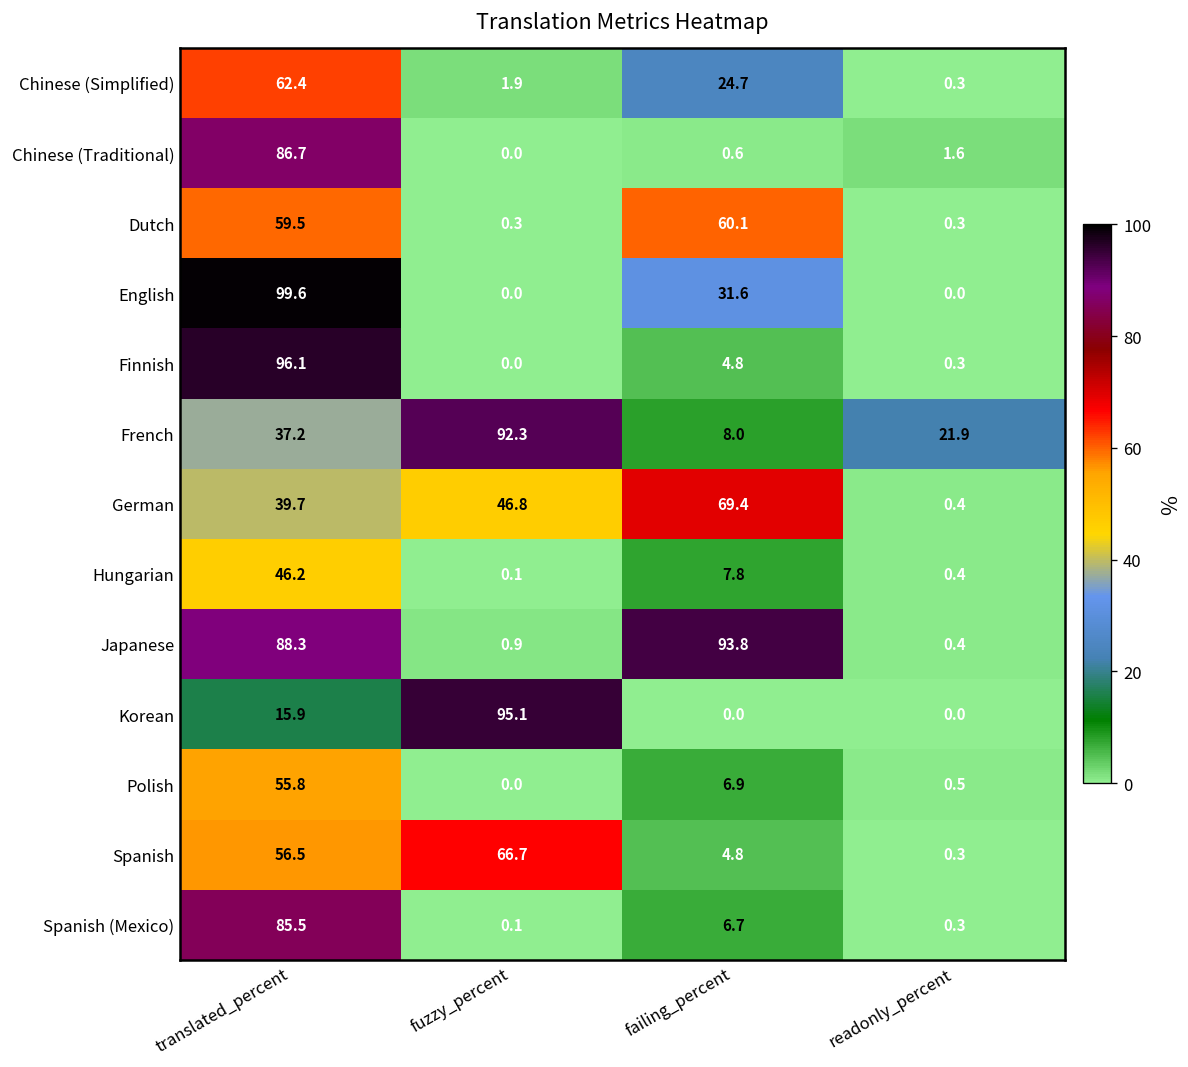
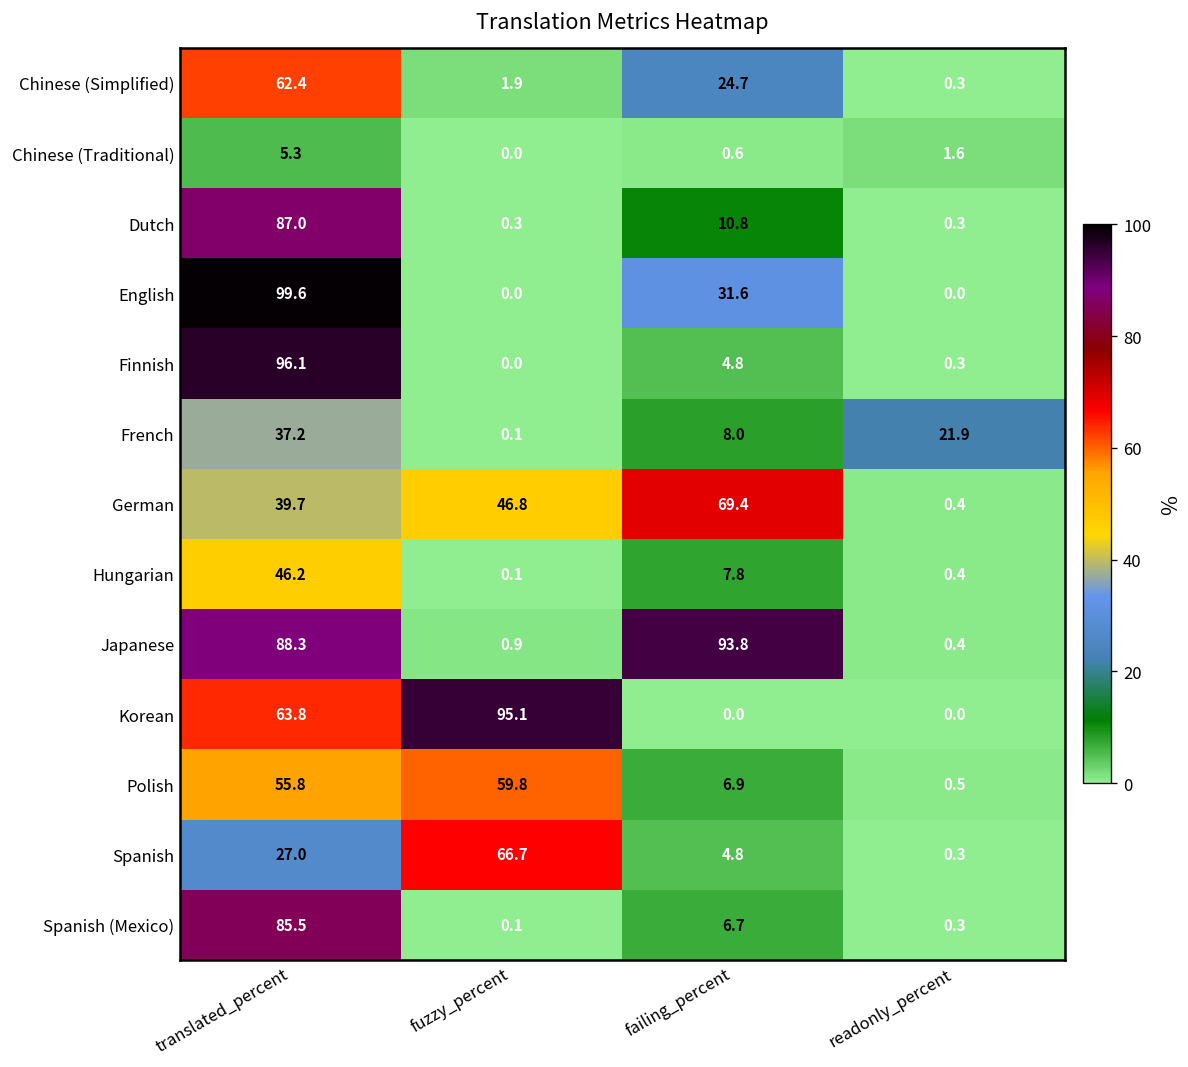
Chinese (Traditional), translated_percent: 86.7 -> 5.3
Dutch, translated_percent: 59.5 -> 87.0
Dutch, failing_percent: 60.1 -> 10.8
French, fuzzy_percent: 92.3 -> 0.1
Korean, translated_percent: 15.9 -> 63.8
Polish, fuzzy_percent: 0.0 -> 59.8
Spanish, translated_percent: 56.5 -> 27.0
